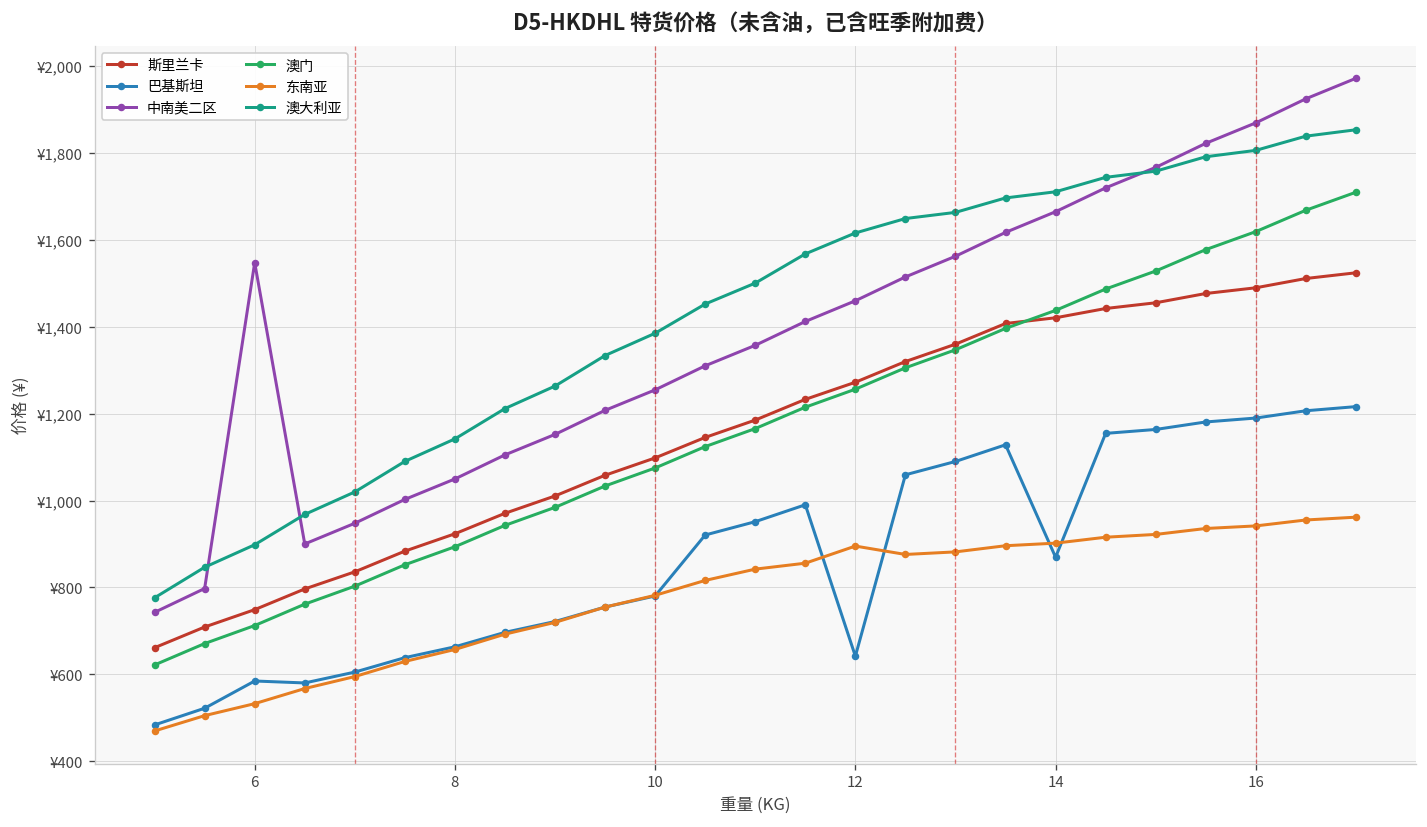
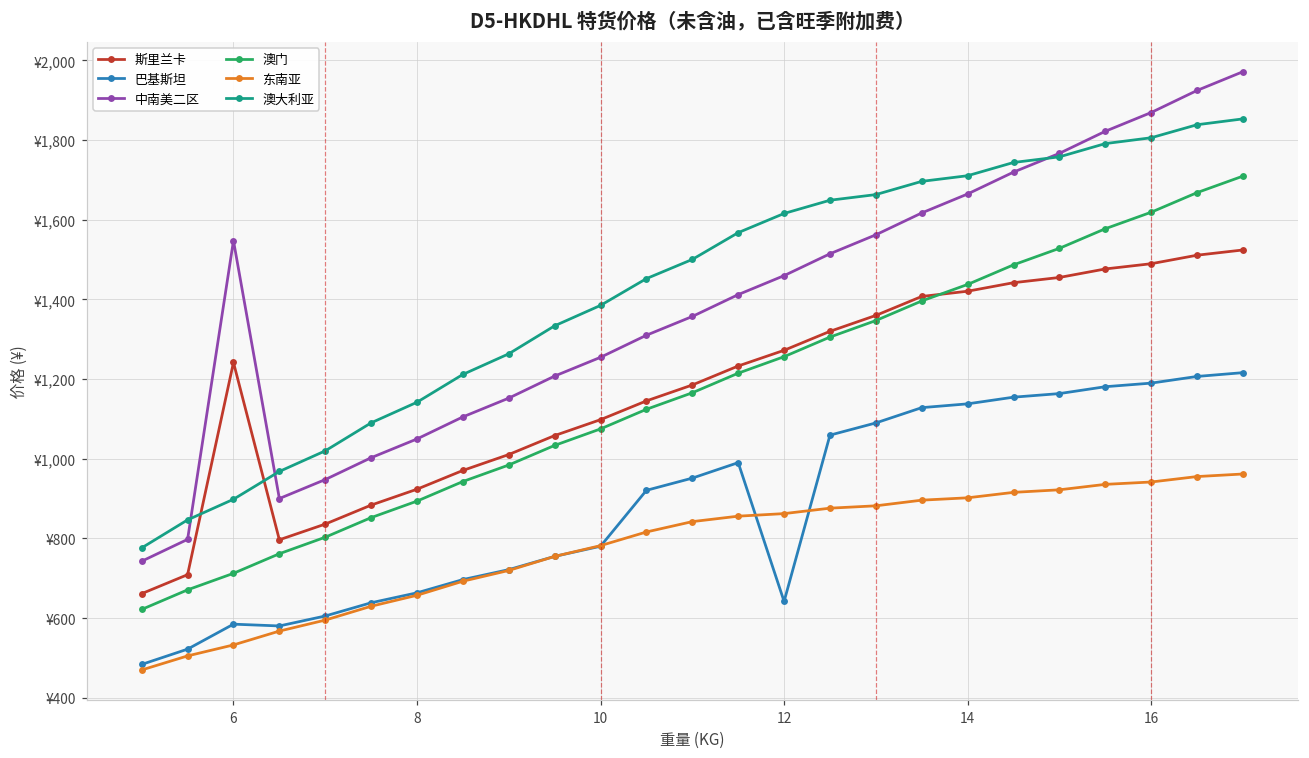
斯里兰卡, 6: ¥750 -> ¥1,240
东南亚, 12: ¥900 -> ¥860
巴基斯坦, 14: ¥870 -> ¥1,140
